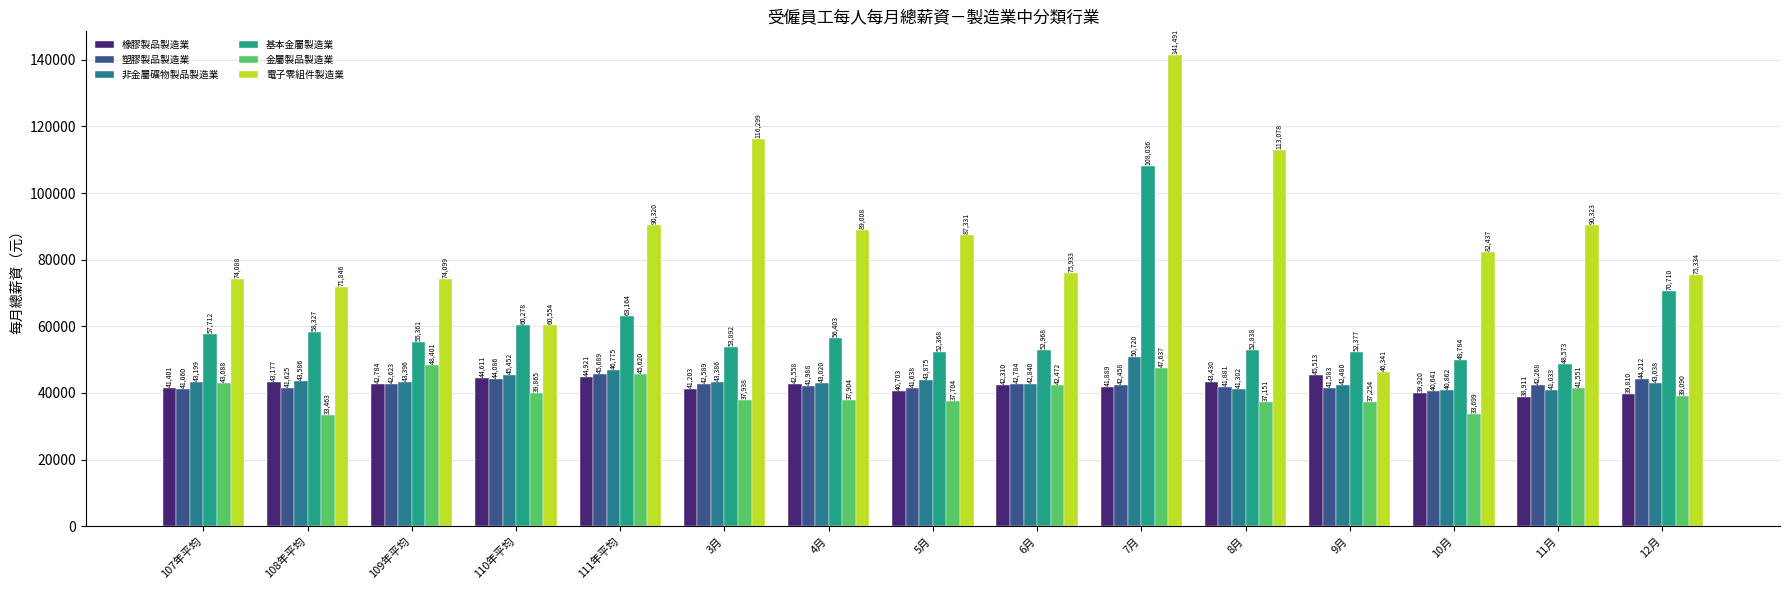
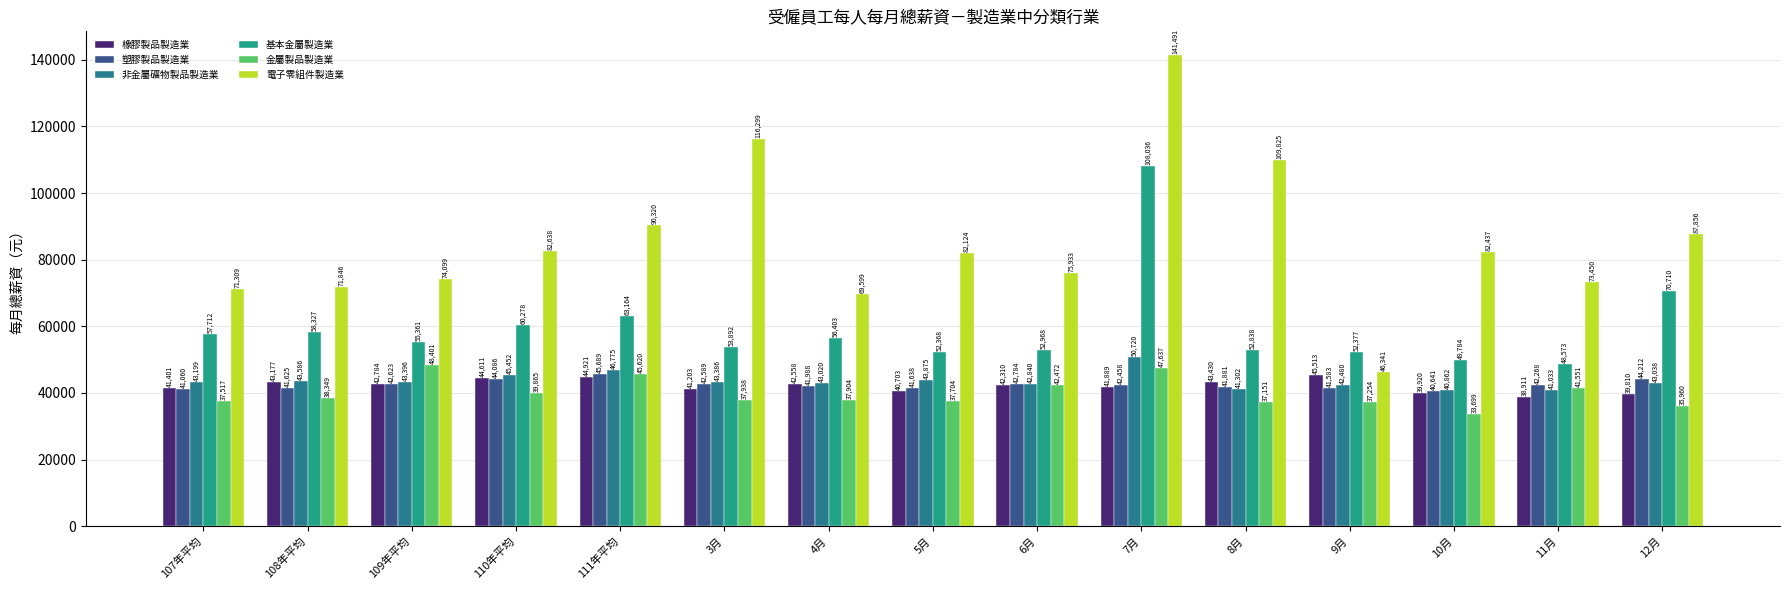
金屬製品製造業, 107年平均: 43,088 -> 37,517
電子零組件製造業, 107年平均: 74,088 -> 71,309
金屬製品製造業, 108年平均: 33,463 -> 38,349
電子零組件製造業, 110年平均: 60,554 -> 82,638
電子零組件製造業, 4月: 89,008 -> 69,599
電子零組件製造業, 5月: 87,331 -> 82,124
電子零組件製造業, 8月: 113,078 -> 109,825
電子零組件製造業, 11月: 90,323 -> 73,450
金屬製品製造業, 12月: 39,090 -> 35,960
電子零組件製造業, 12月: 75,334 -> 87,856
